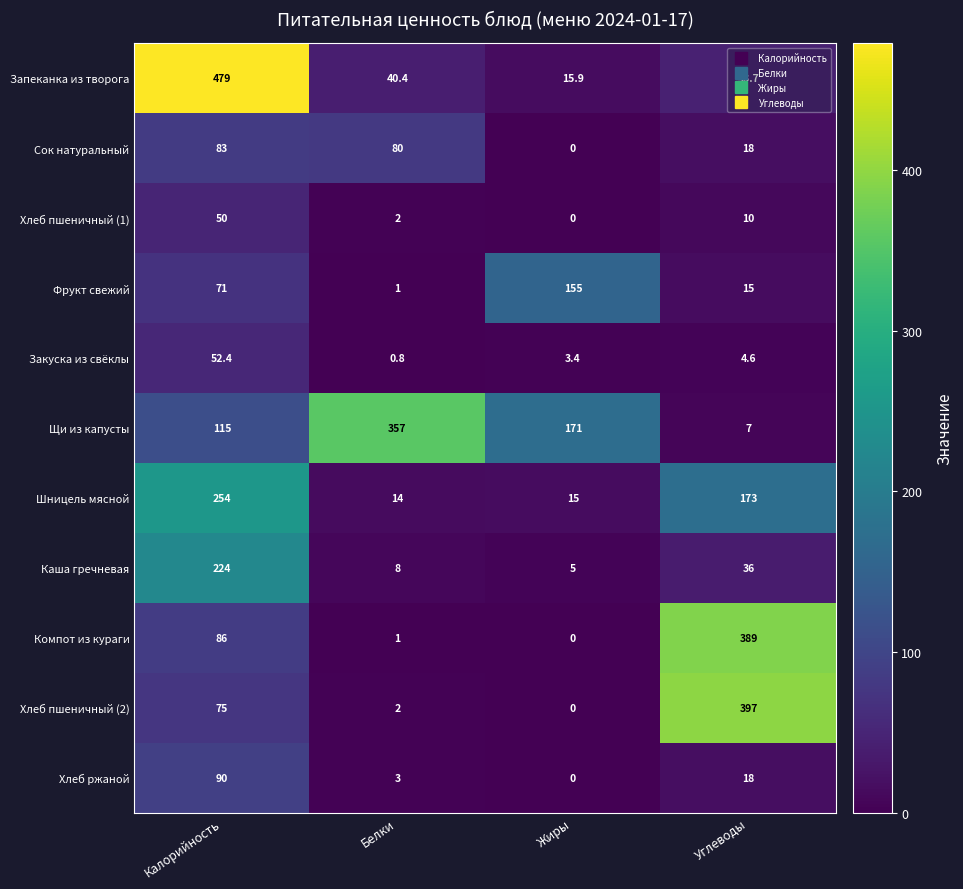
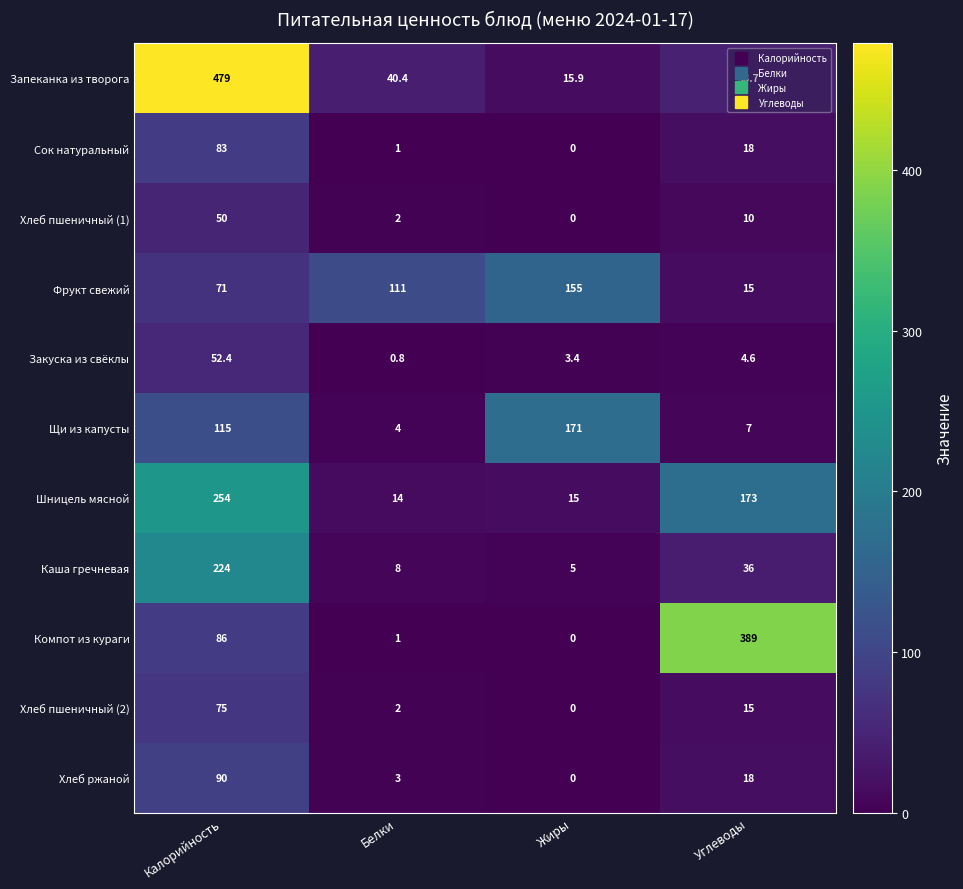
Сок натуральный, Белки: 80 -> 1
Фрукт свежий, Белки: 1 -> 111
Щи из капусты, Белки: 357 -> 4
Хлеб пшеничный (2), Углеводы: 397 -> 15
